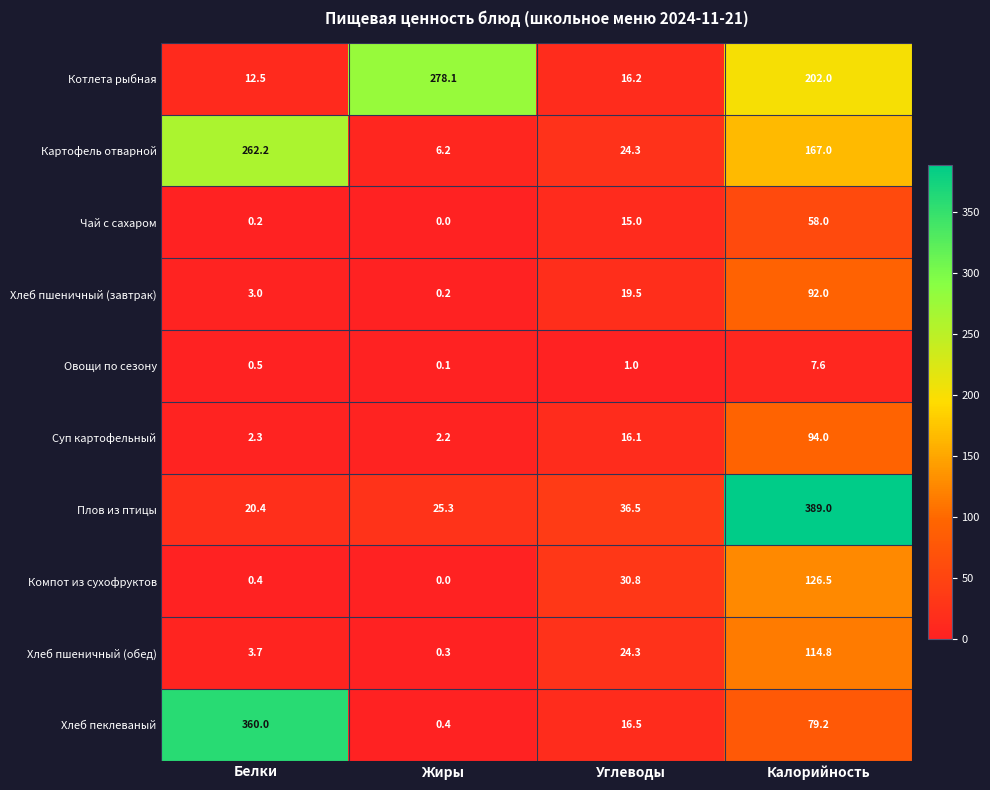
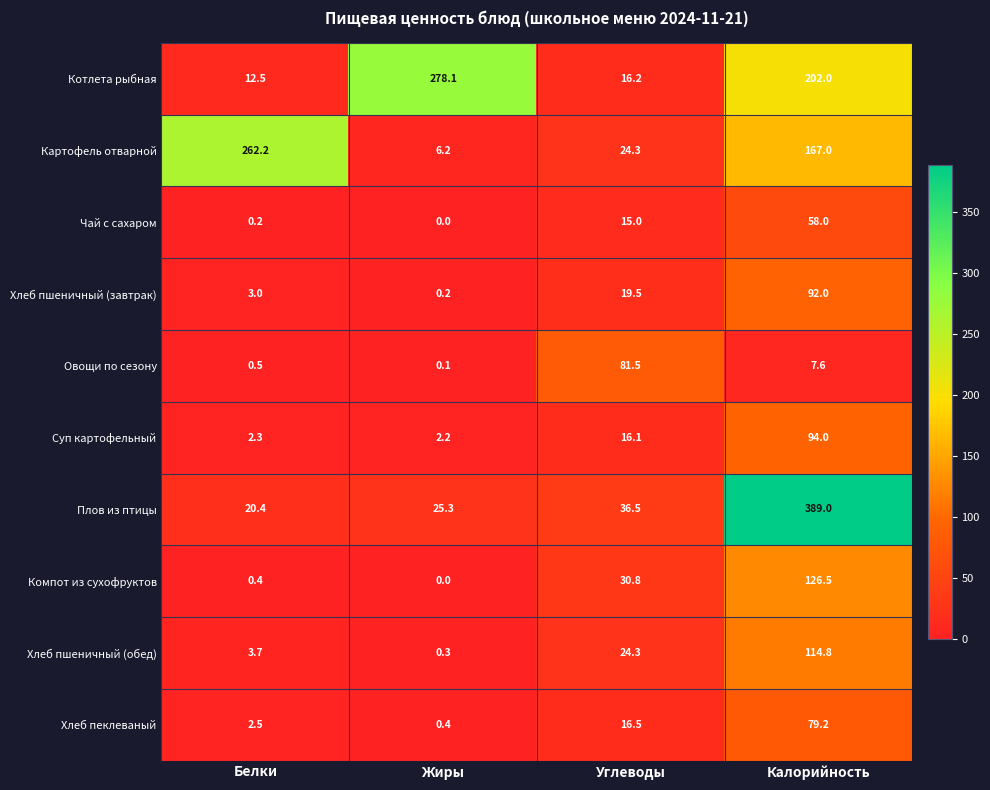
Овощи по сезону, Углеводы: 1.0 -> 81.5
Хлеб пеклеваный, Белки: 360.0 -> 2.5
